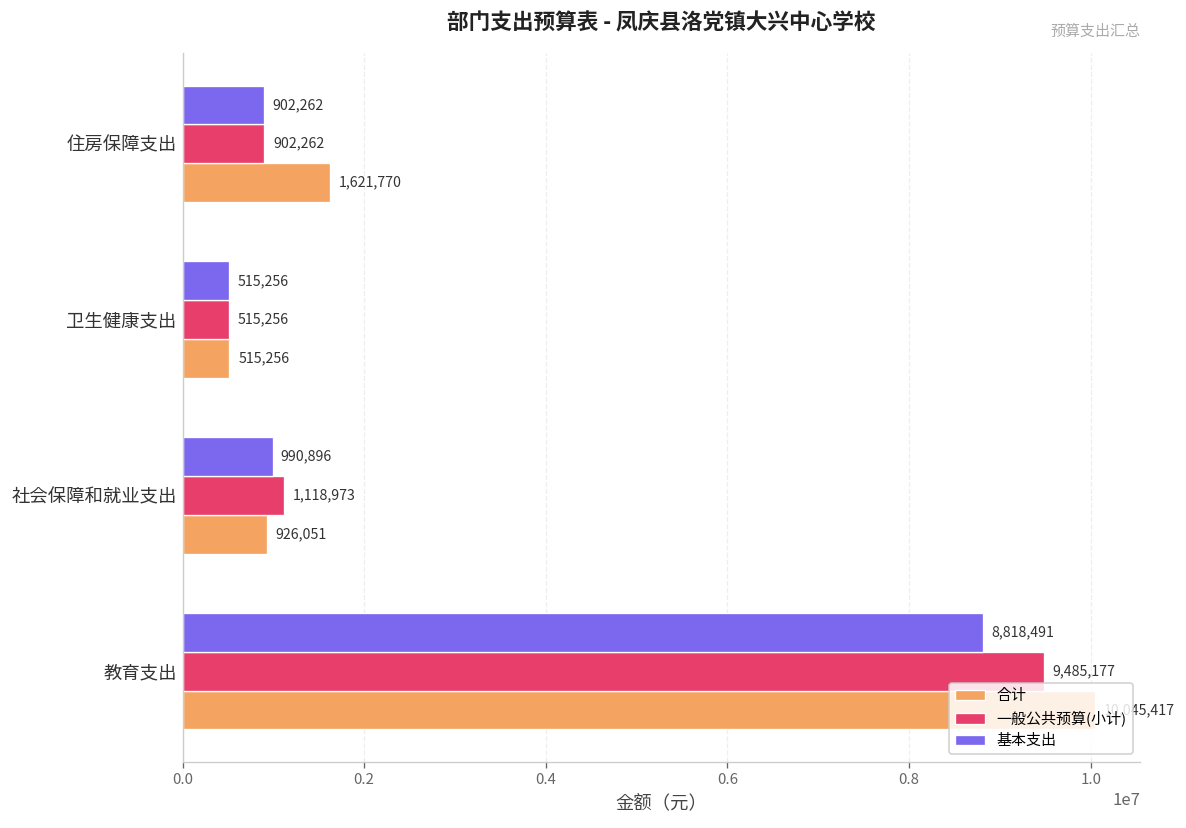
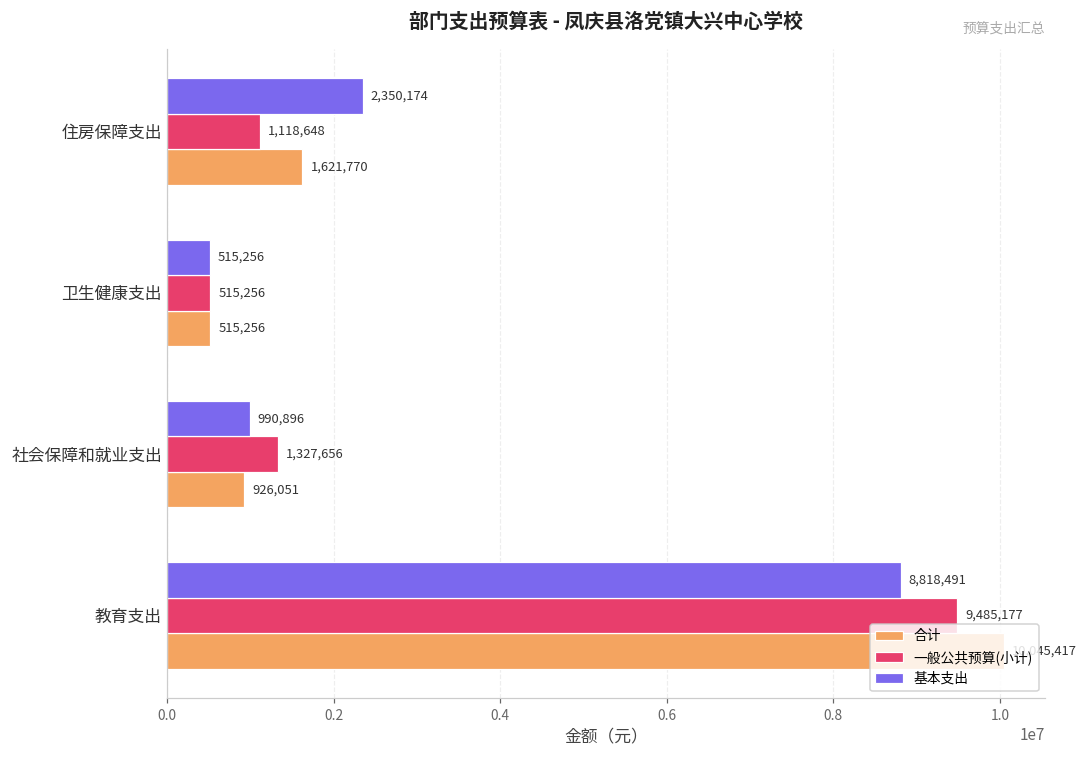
基本支出, 住房保障支出: 902,262 -> 2,350,174
一般公共预算(小计), 住房保障支出: 902,262 -> 1,118,648
一般公共预算(小计), 社会保障和就业支出: 1,118,973 -> 1,327,656
